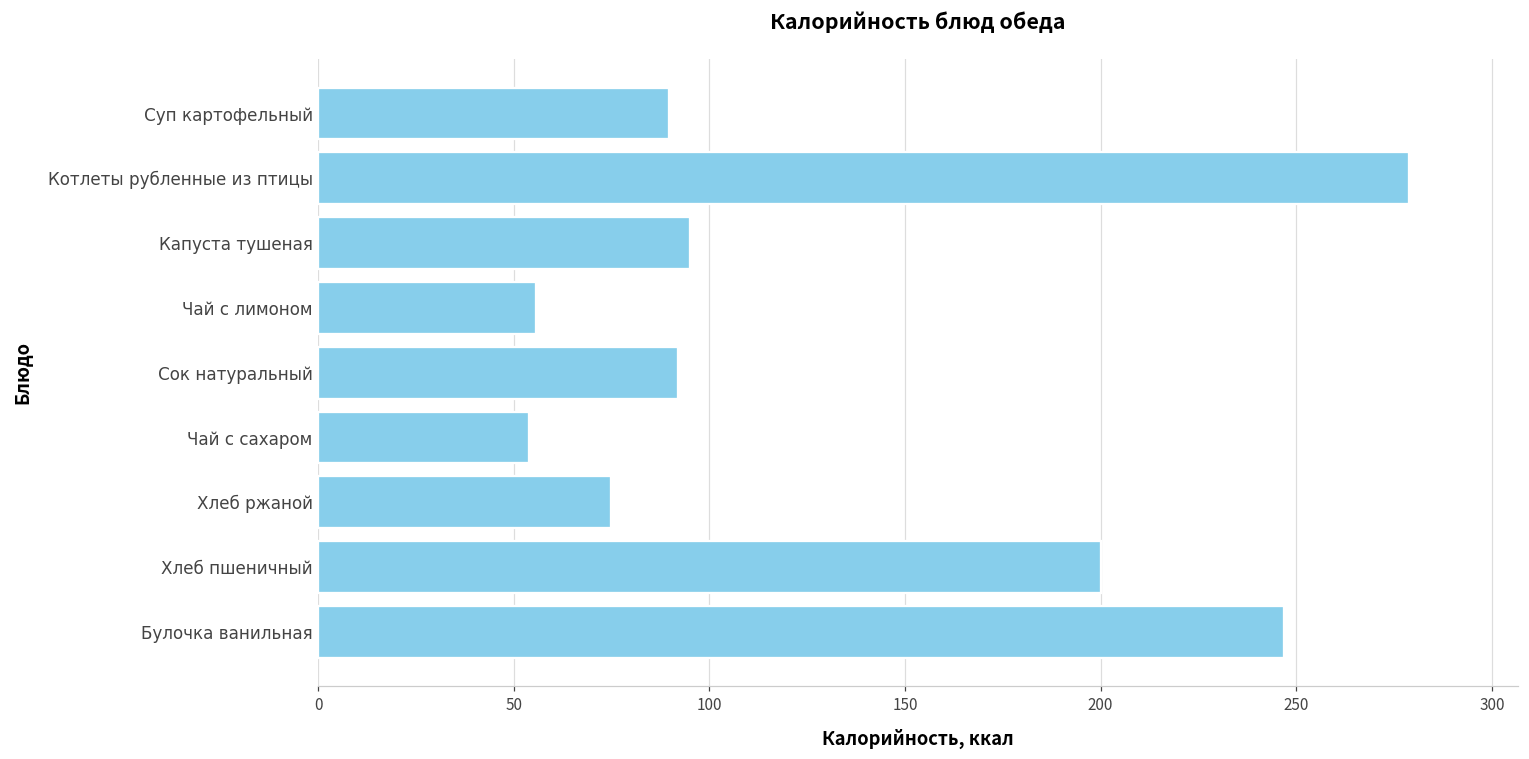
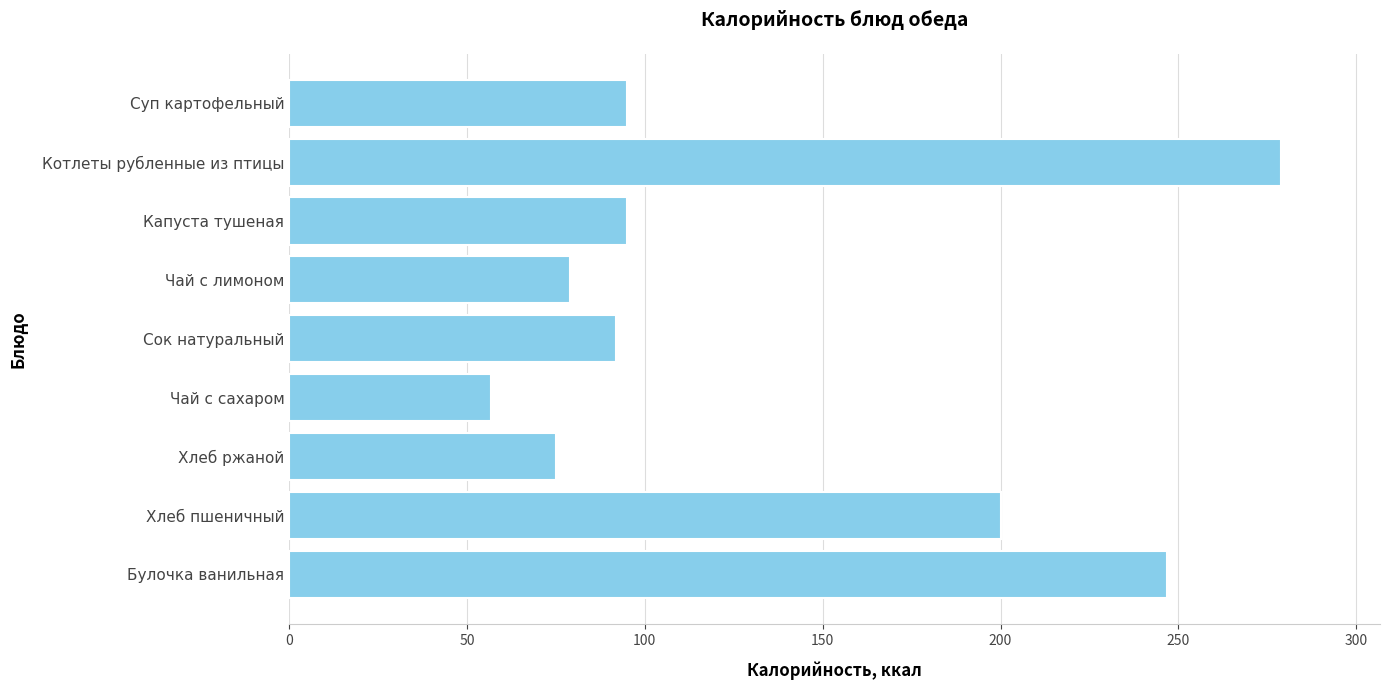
Суп картофельный: 90 -> 95
Чай с лимоном: 56 -> 79
Чай с сахаром: 54 -> 57
